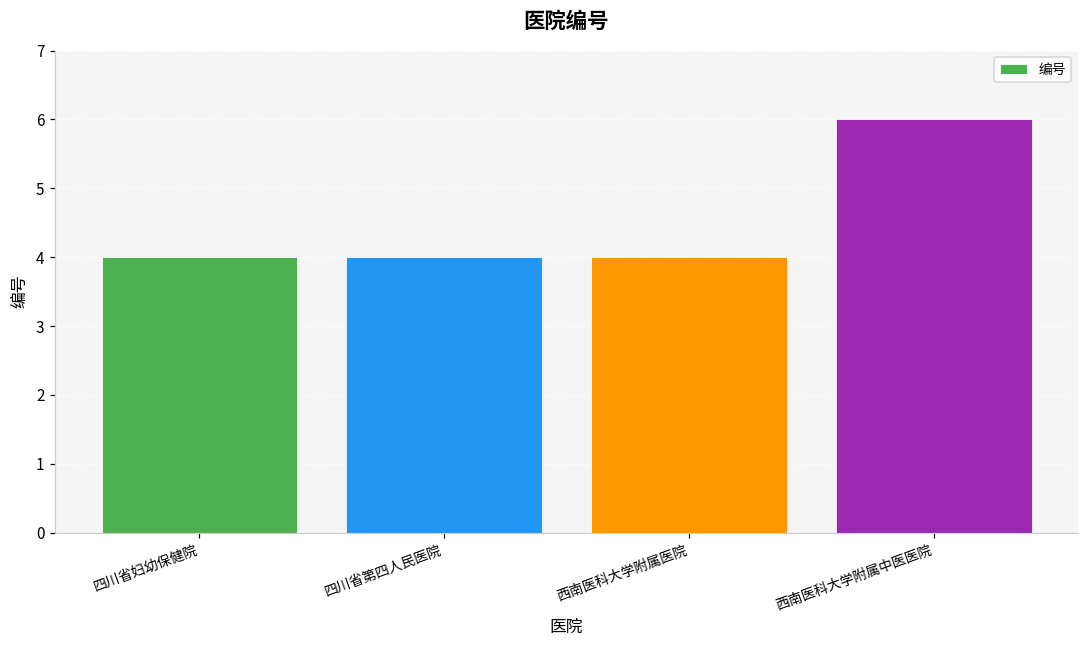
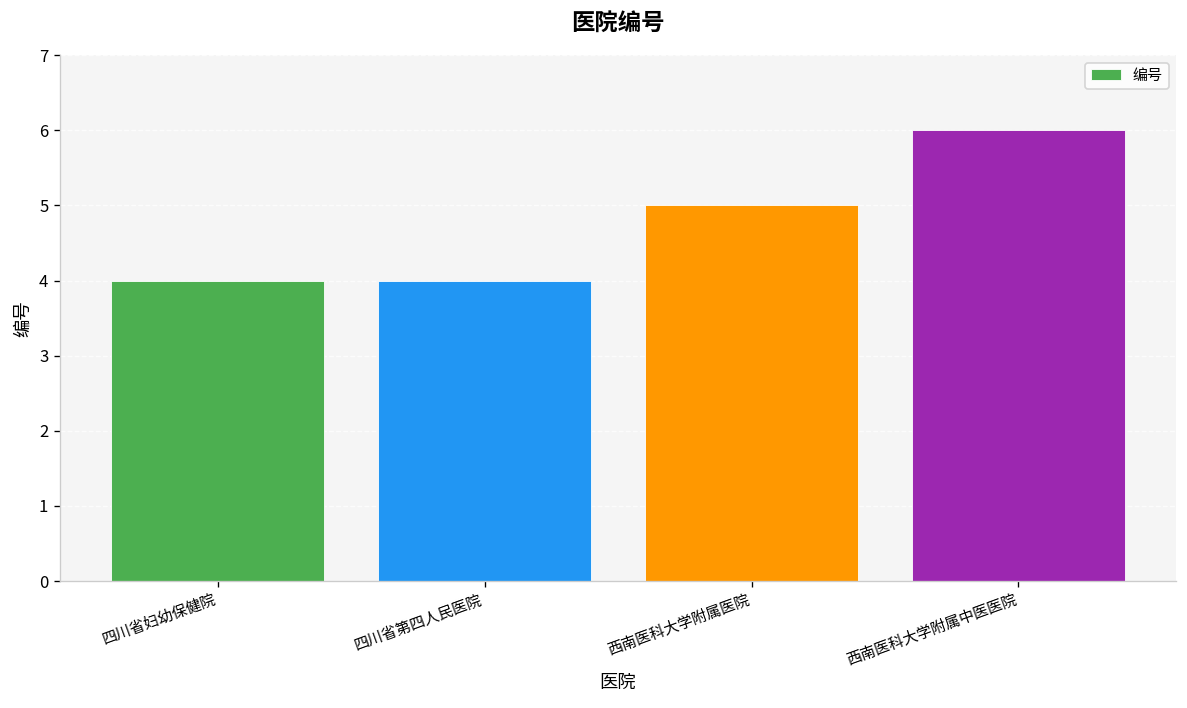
西南医科大学附属医院: 4 -> 5
